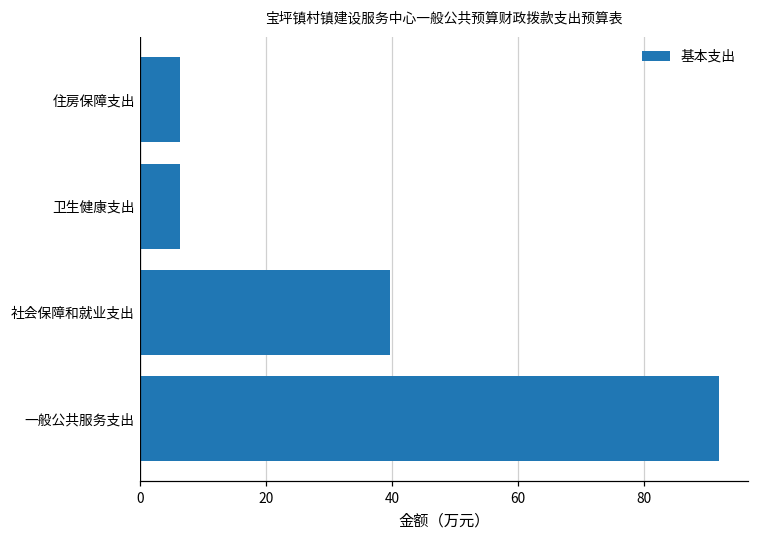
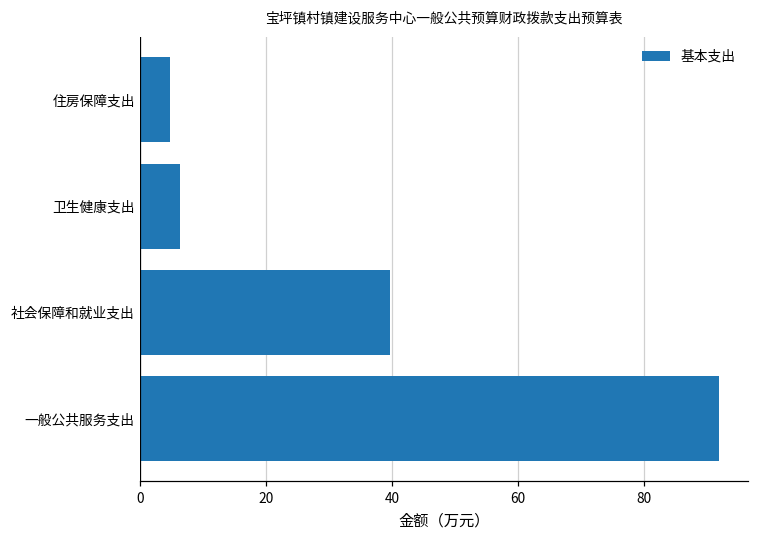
住房保障支出: 6 -> 5
